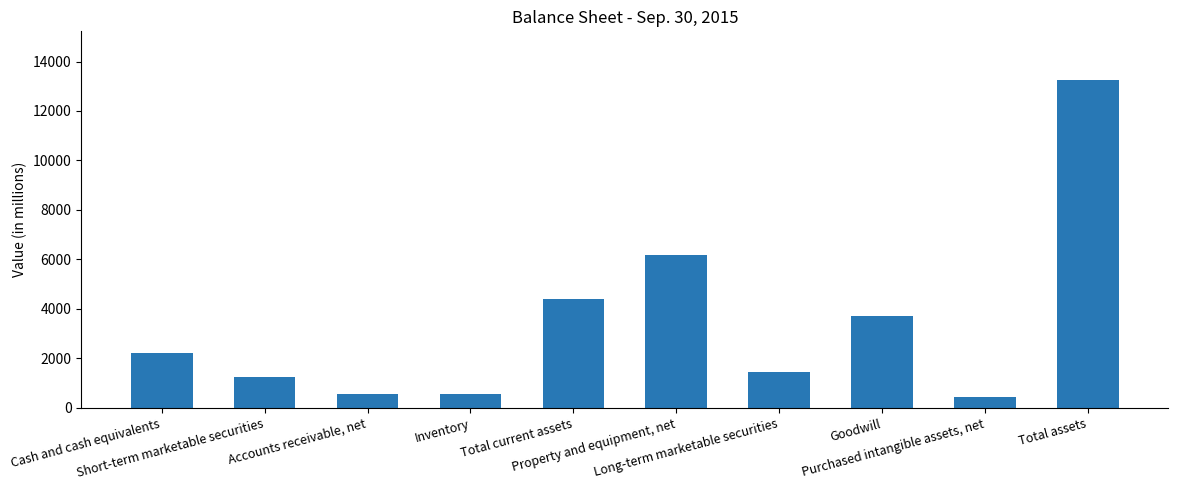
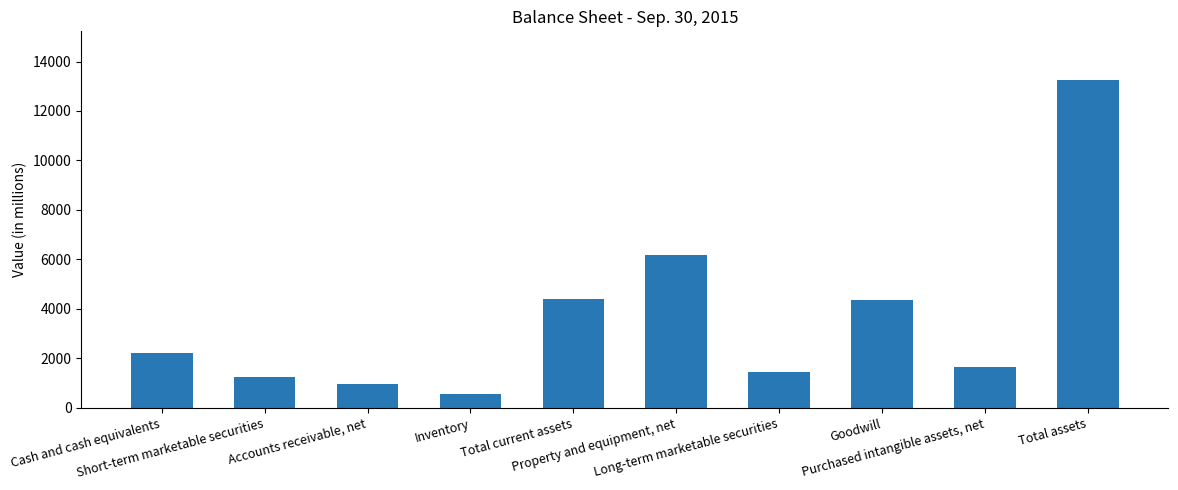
Accounts receivable, net: 600 -> 1000
Goodwill: 3700 -> 4400
Purchased intangible assets, net: 400 -> 1700
